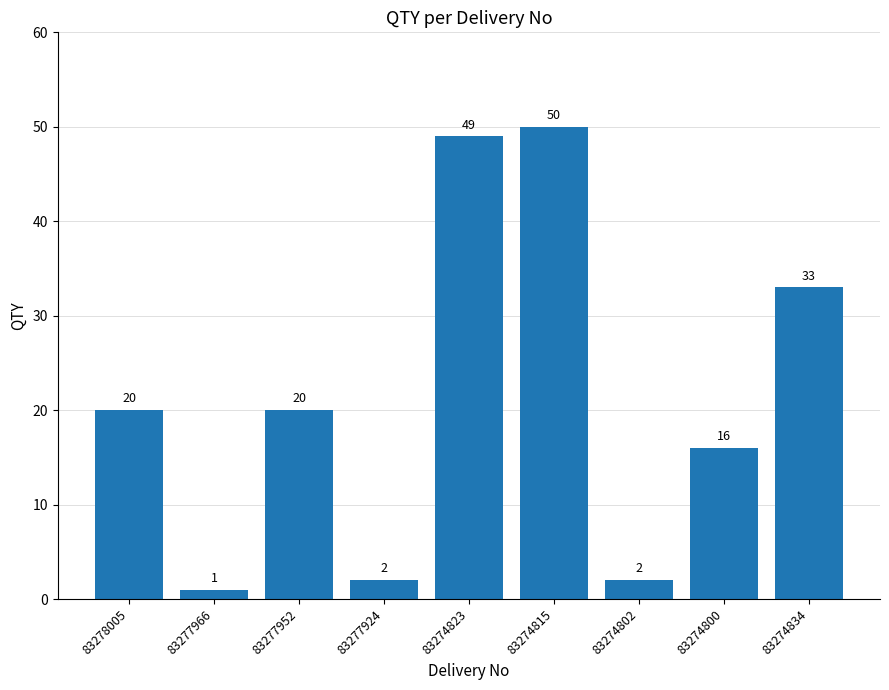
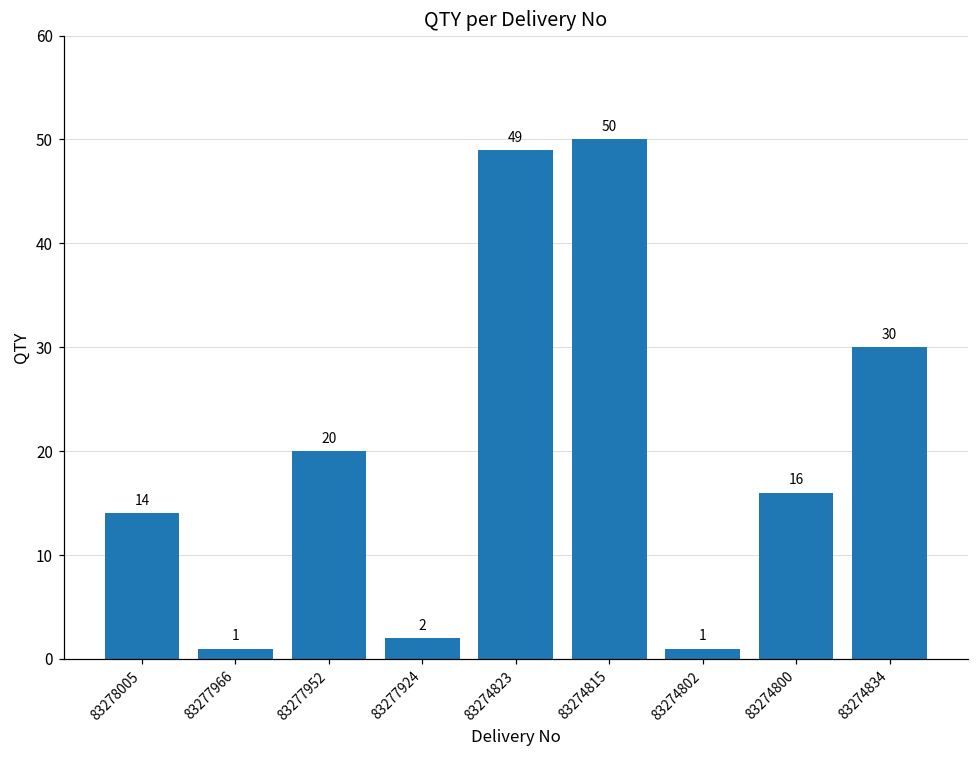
83278005: 20 -> 14
83274802: 2 -> 1
83274834: 33 -> 30
